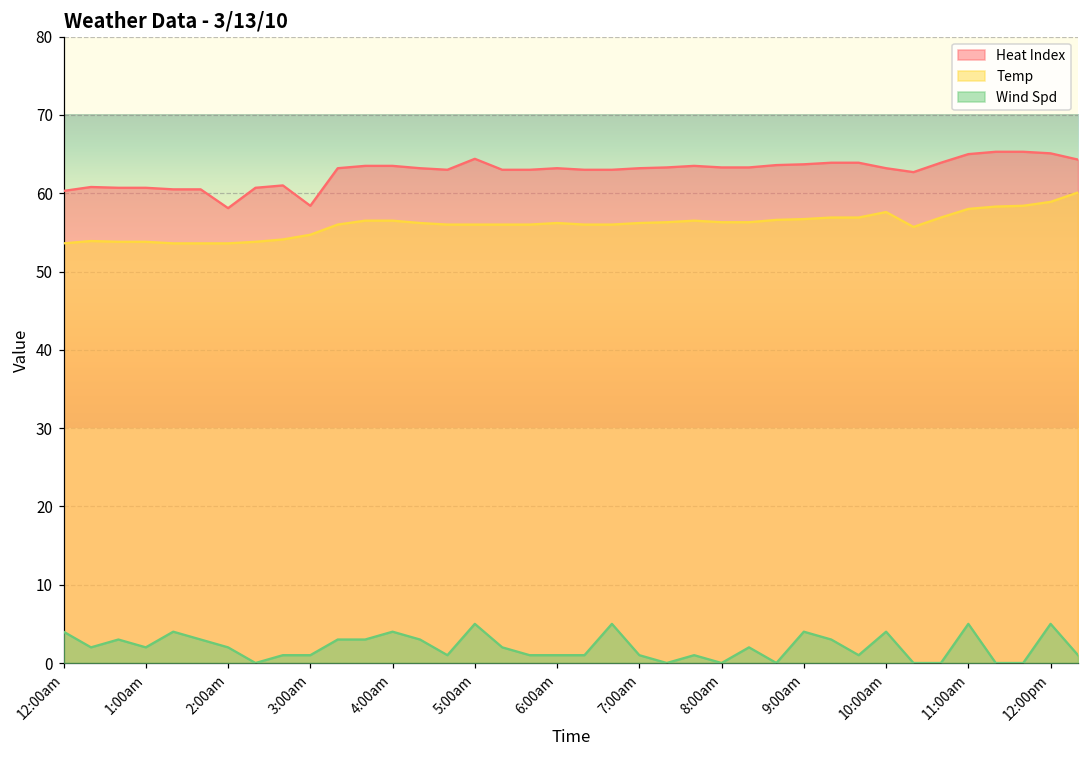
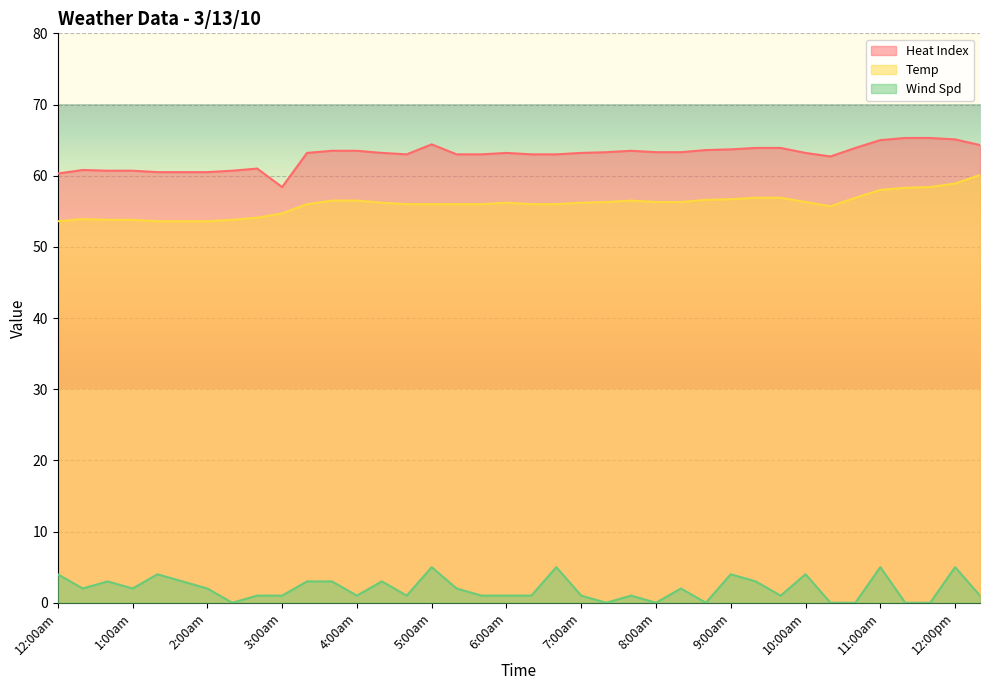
Heat Index, 2:00am: 58 -> 61
Wind Spd, 4:00am: 4 -> 1
Temp, 10:00am: 58 -> 56
